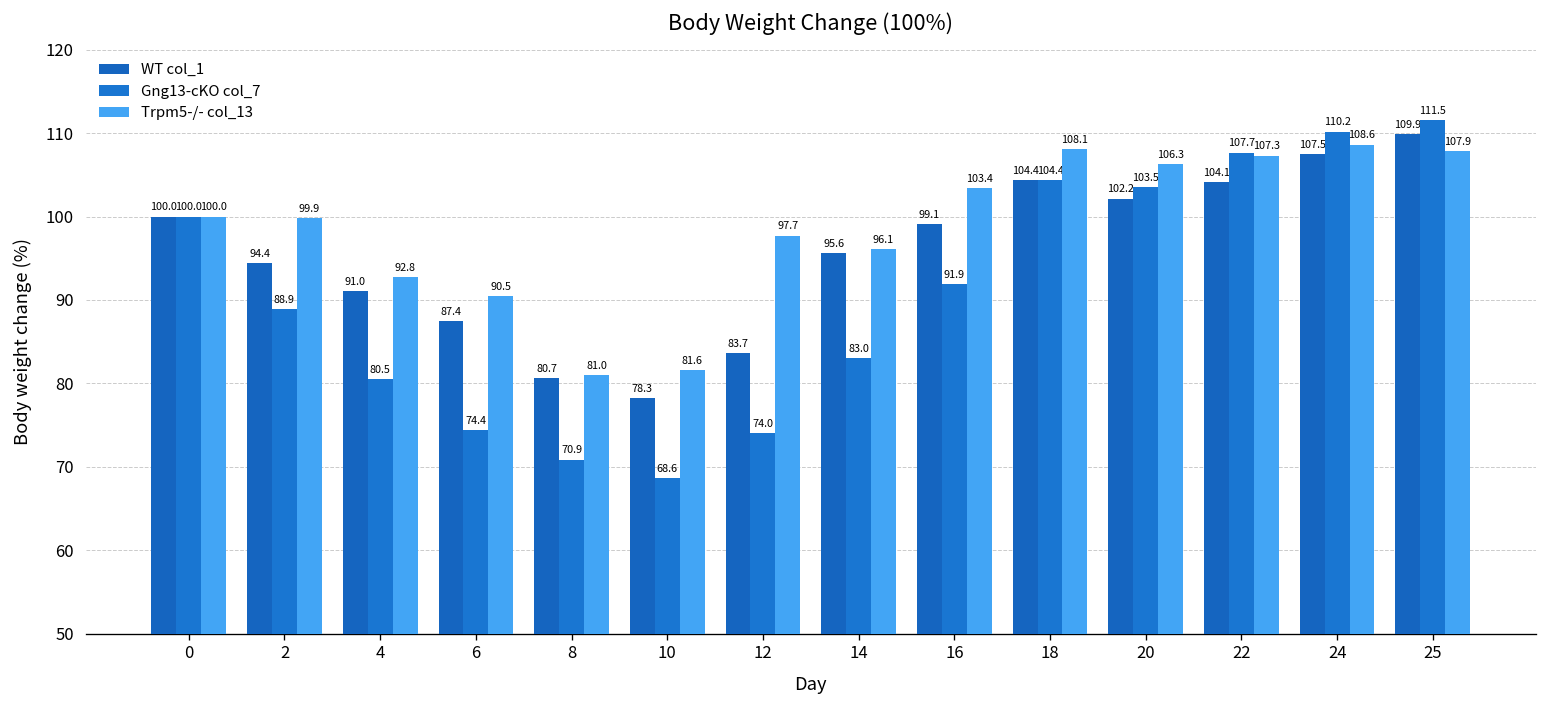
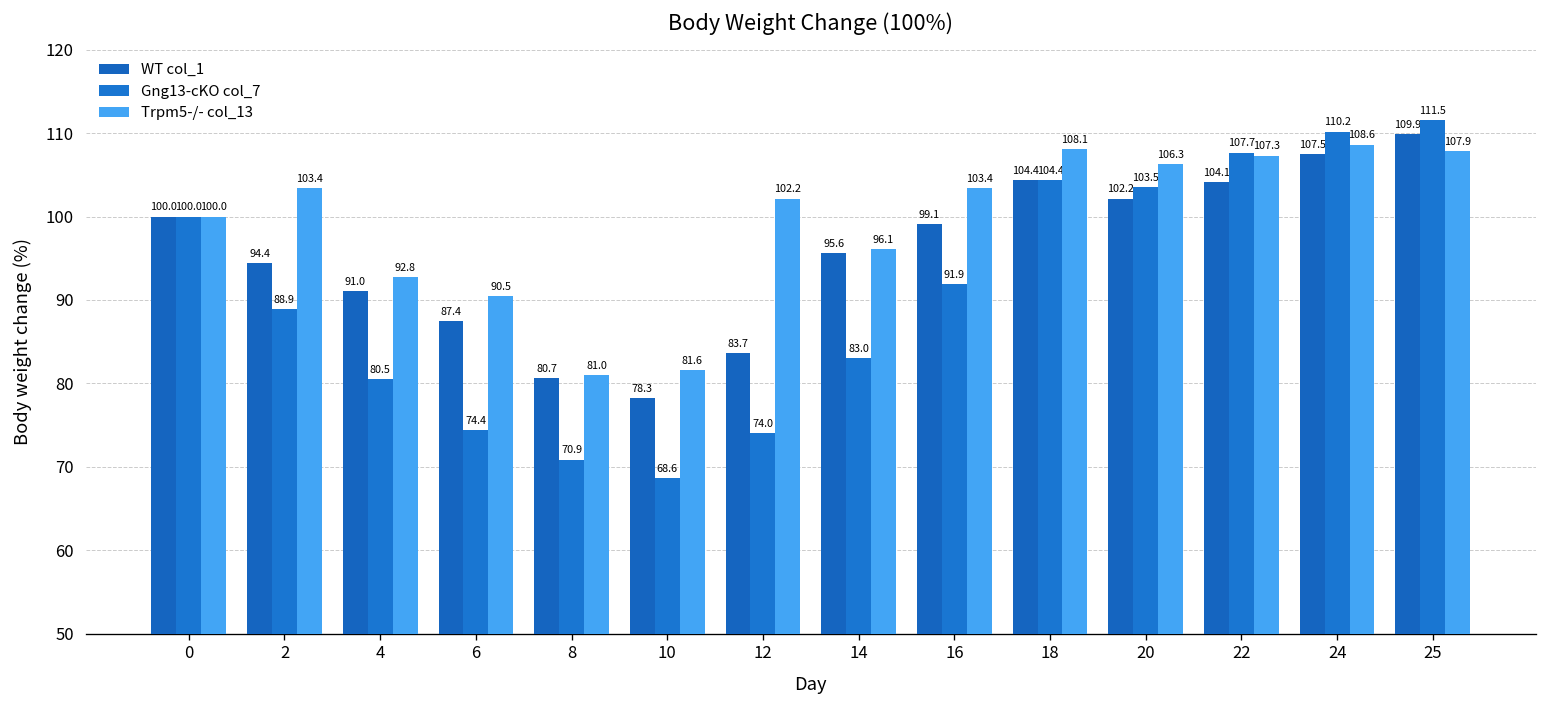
Trpm5-/- col_13, 2: 99.9 -> 103.4
Trpm5-/- col_13, 12: 97.7 -> 102.2
